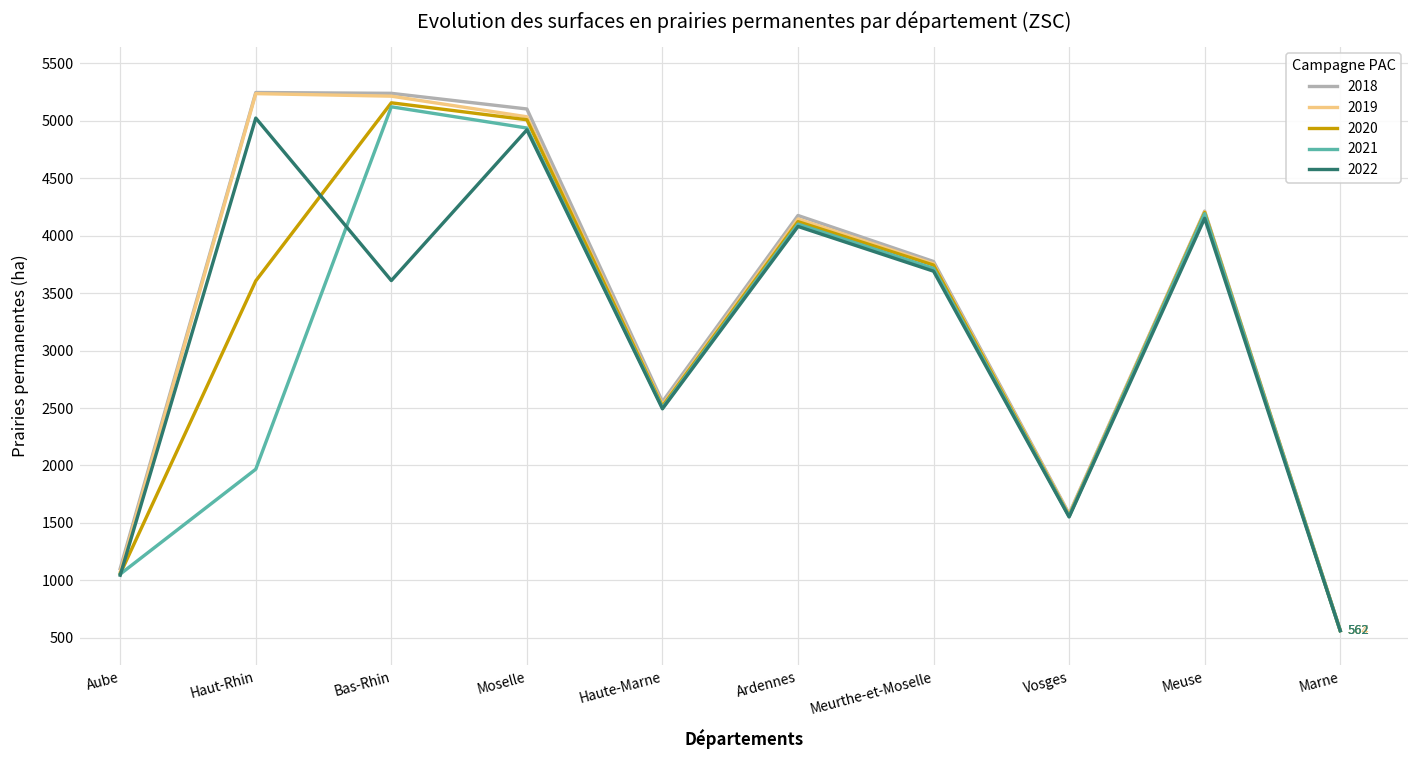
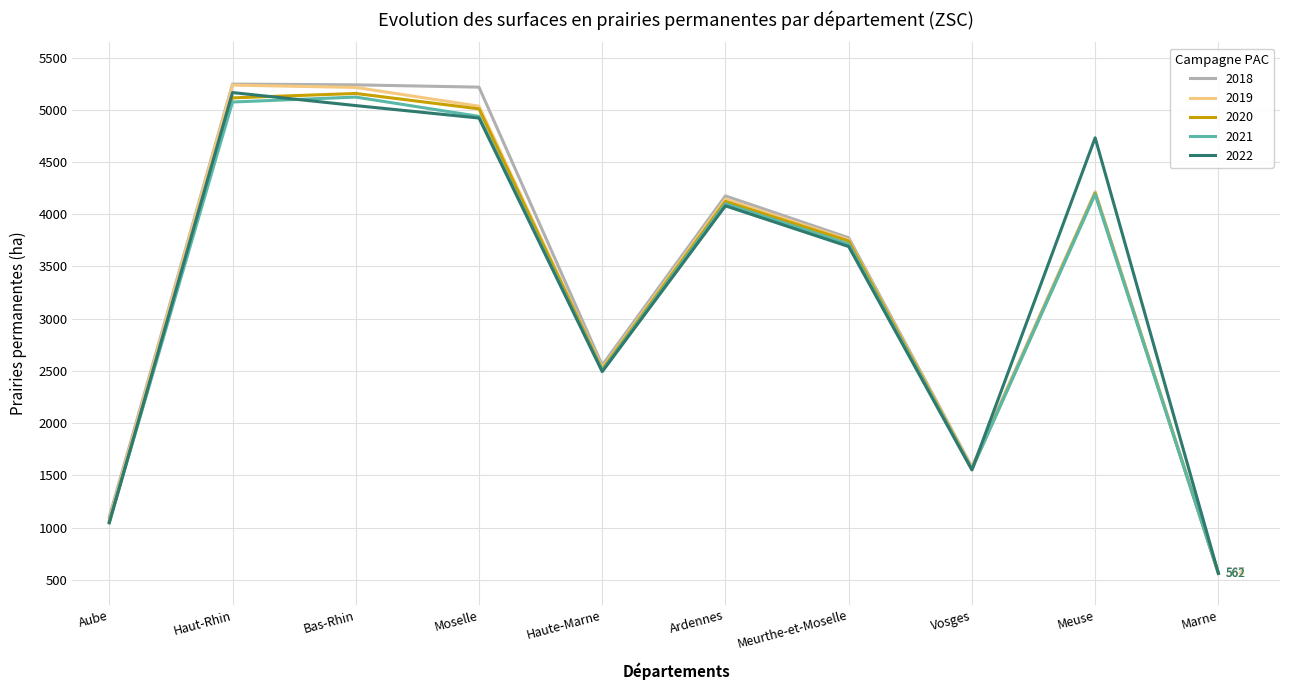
2020, Haut-Rhin: 3610 -> 5110
2021, Haut-Rhin: 1970 -> 5070
2022, Haut-Rhin: 5020 -> 5170
2022, Bas-Rhin: 3610 -> 5040
2018, Moselle: 5100 -> 5220
2022, Meuse: 4150 -> 4730
